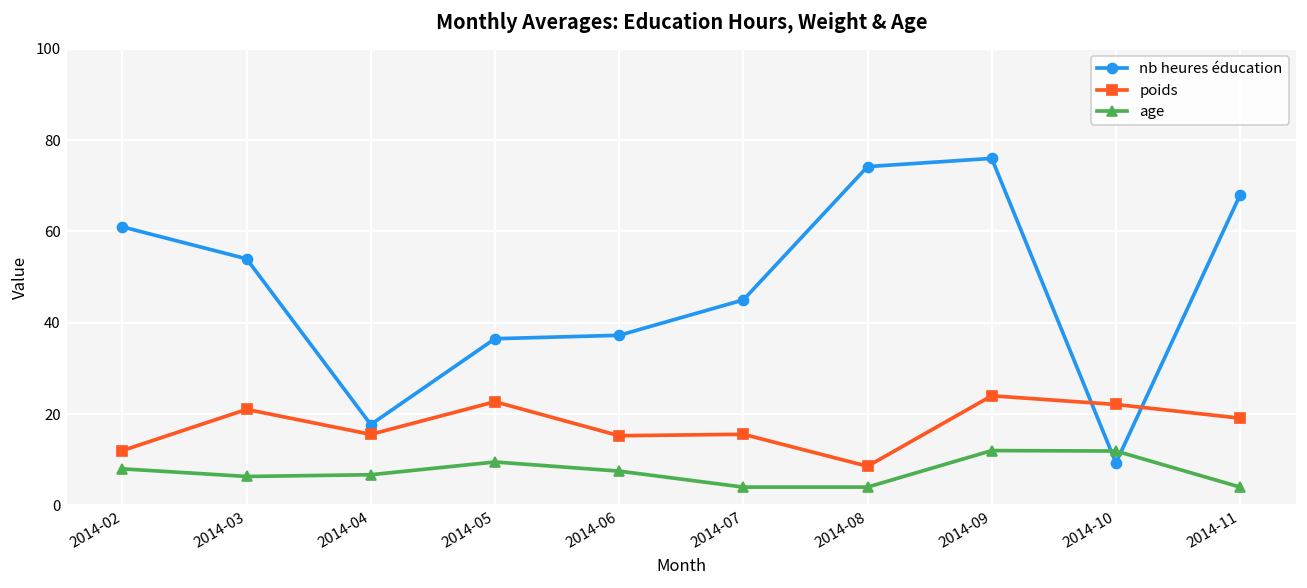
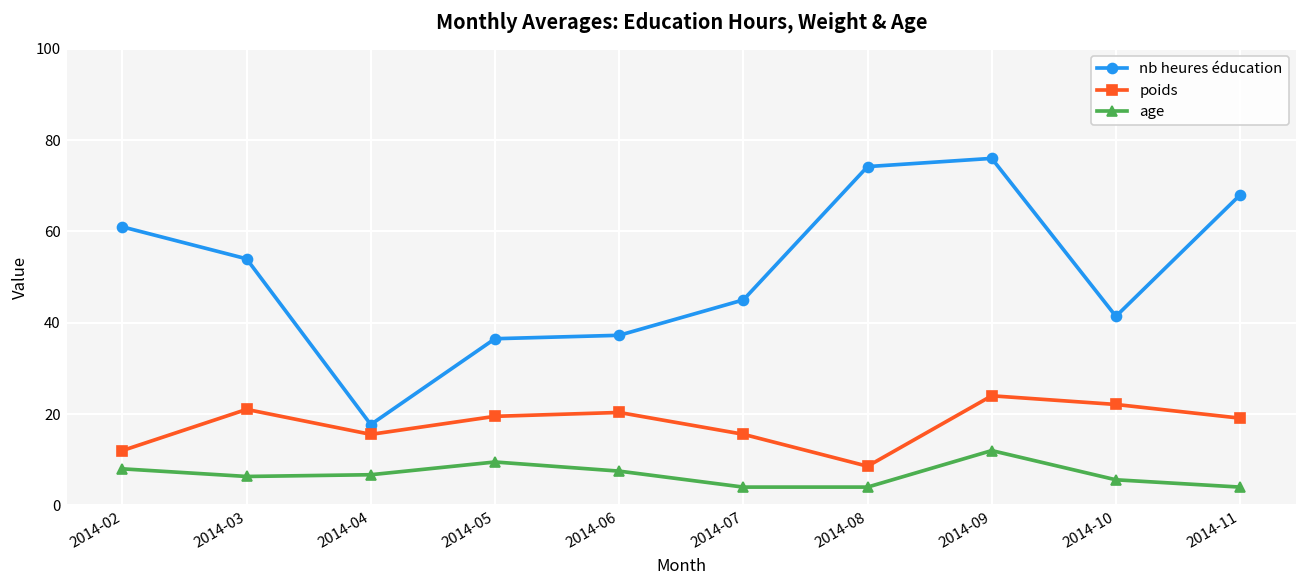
poids, 2014-05: 23 -> 20
poids, 2014-06: 15 -> 20
nb heures éducation, 2014-10: 9 -> 41
age, 2014-10: 12 -> 6
